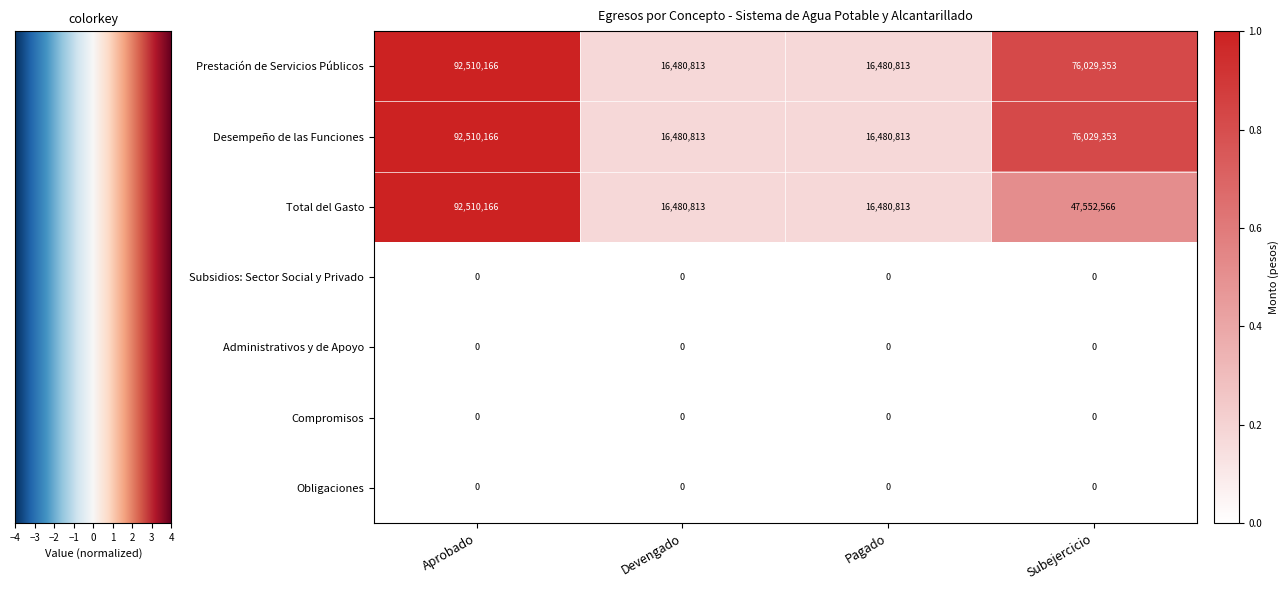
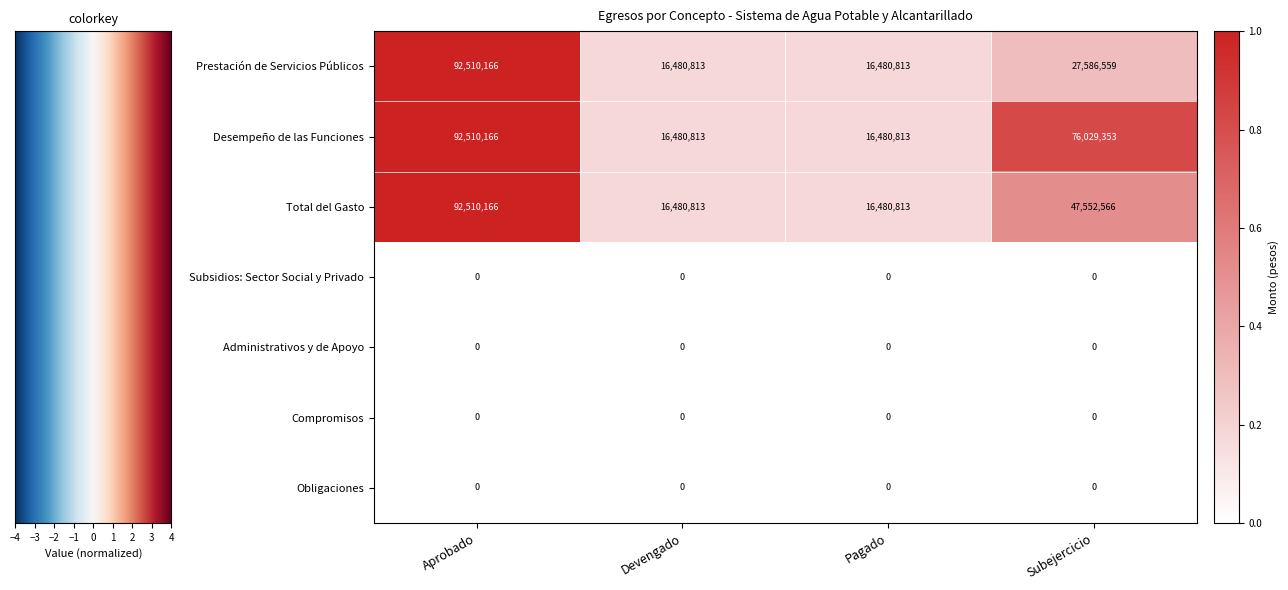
Prestación de Servicios Públicos, Subejercicio: 76,029,353 -> 27,586,559
